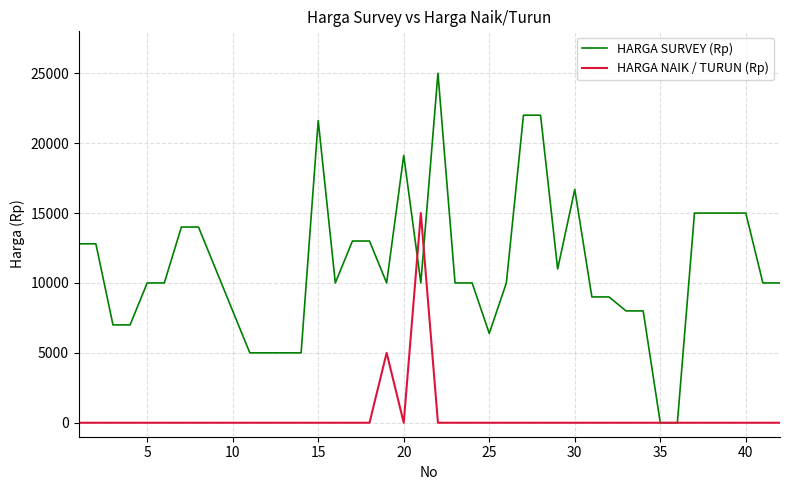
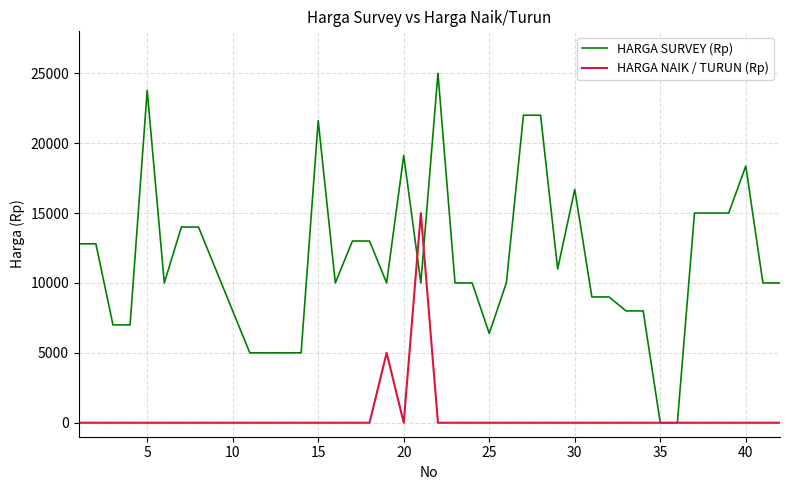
HARGA SURVEY (Rp), 5: 10000 -> 23800
HARGA SURVEY (Rp), 40: 15000 -> 18400
